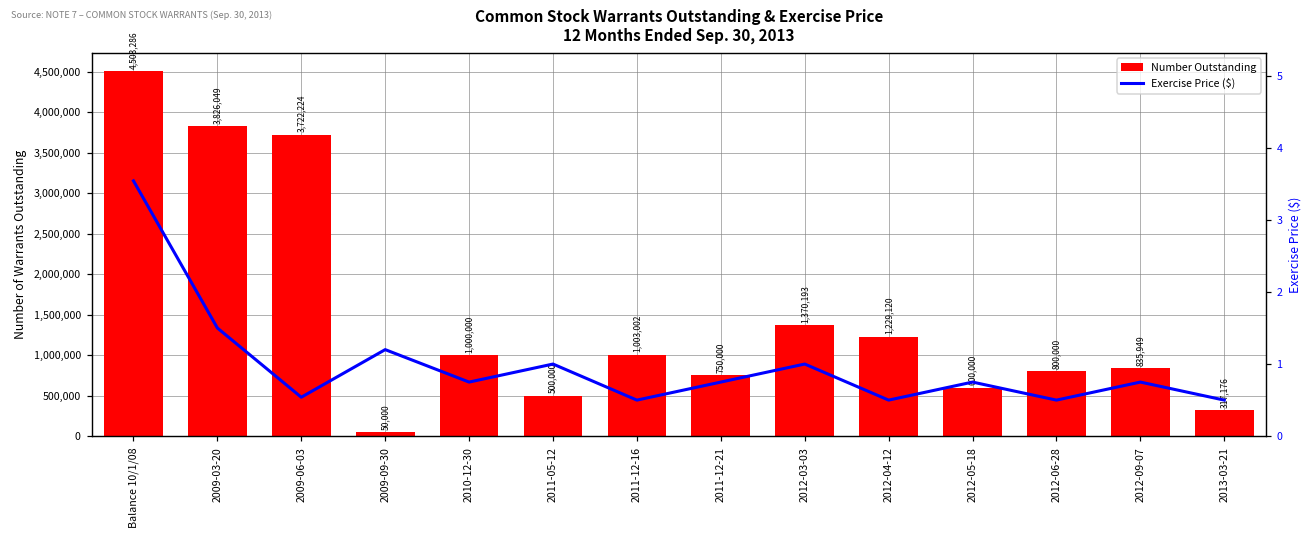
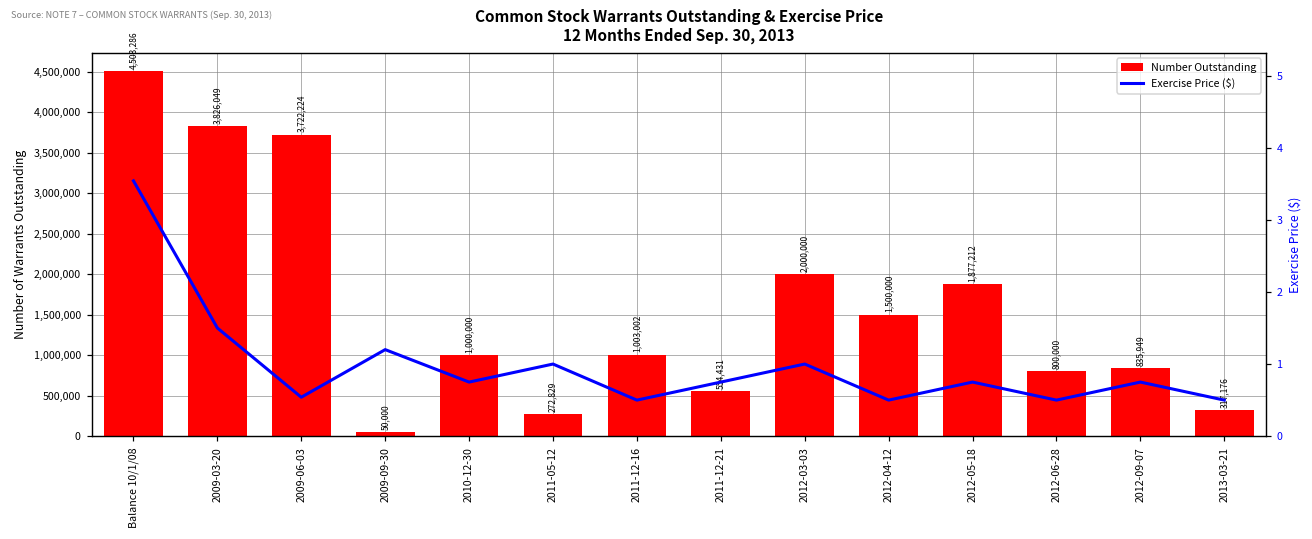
Number Outstanding, 2011-05-12: 500,000 -> 272,829
Number Outstanding, 2011-12-21: 750,000 -> 554,431
Number Outstanding, 2012-03-03: 1,370,193 -> 2,000,000
Number Outstanding, 2012-04-12: 1,229,120 -> 1,500,000
Number Outstanding, 2012-05-18: 600,000 -> 1,877,212
